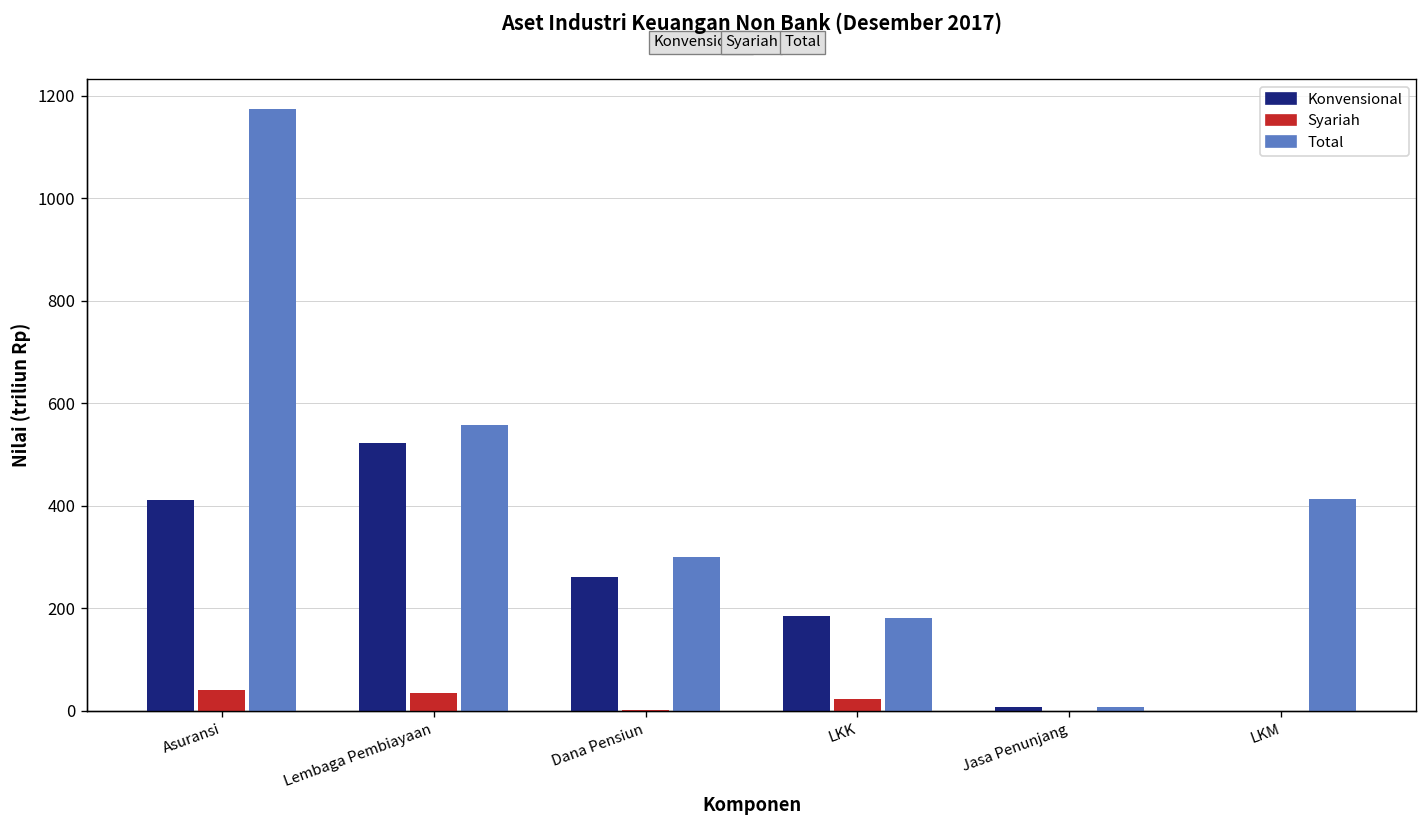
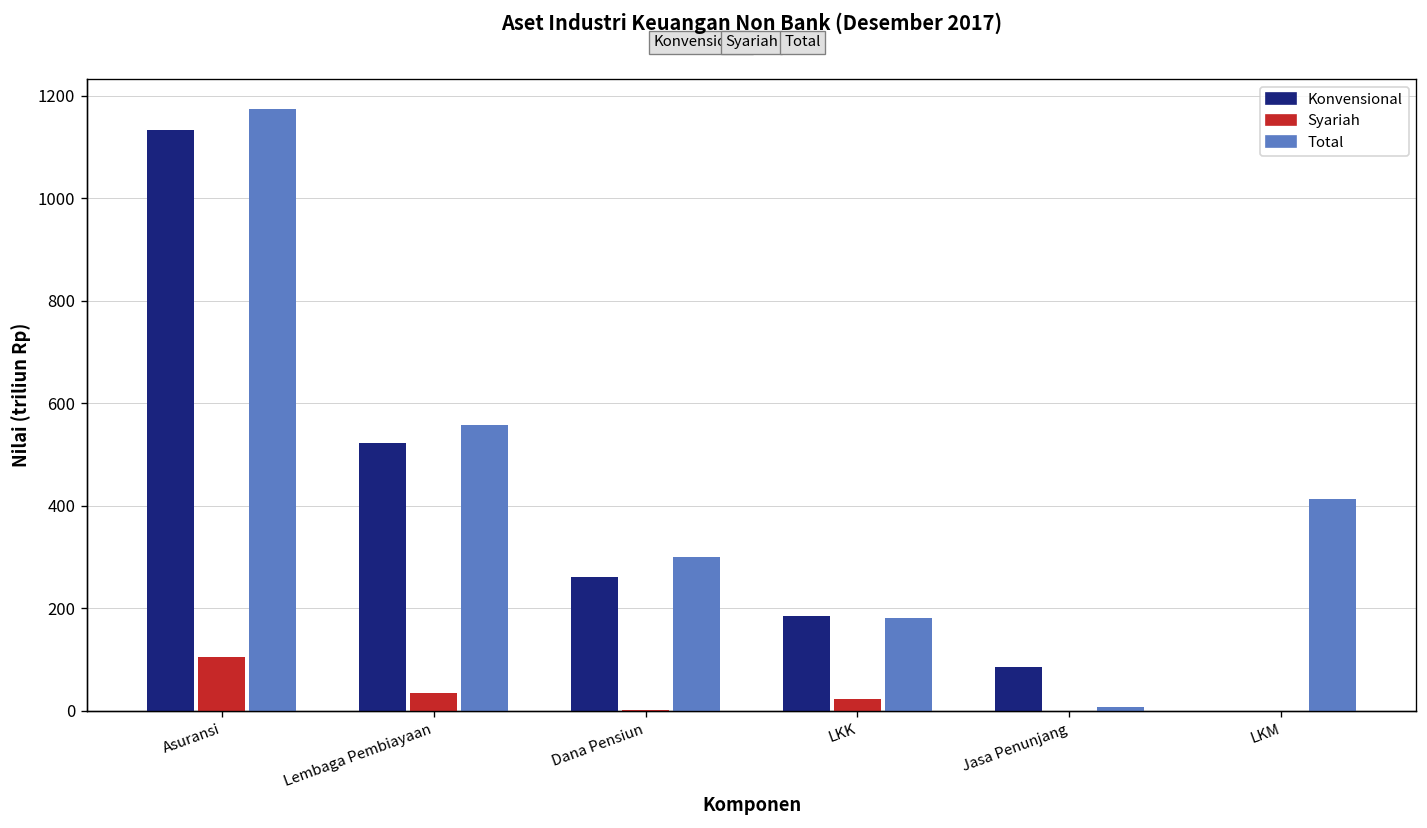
Konvensional, Asuransi: 410 -> 1130
Syariah, Asuransi: 40 -> 100
Konvensional, Jasa Penunjang: 10 -> 90
